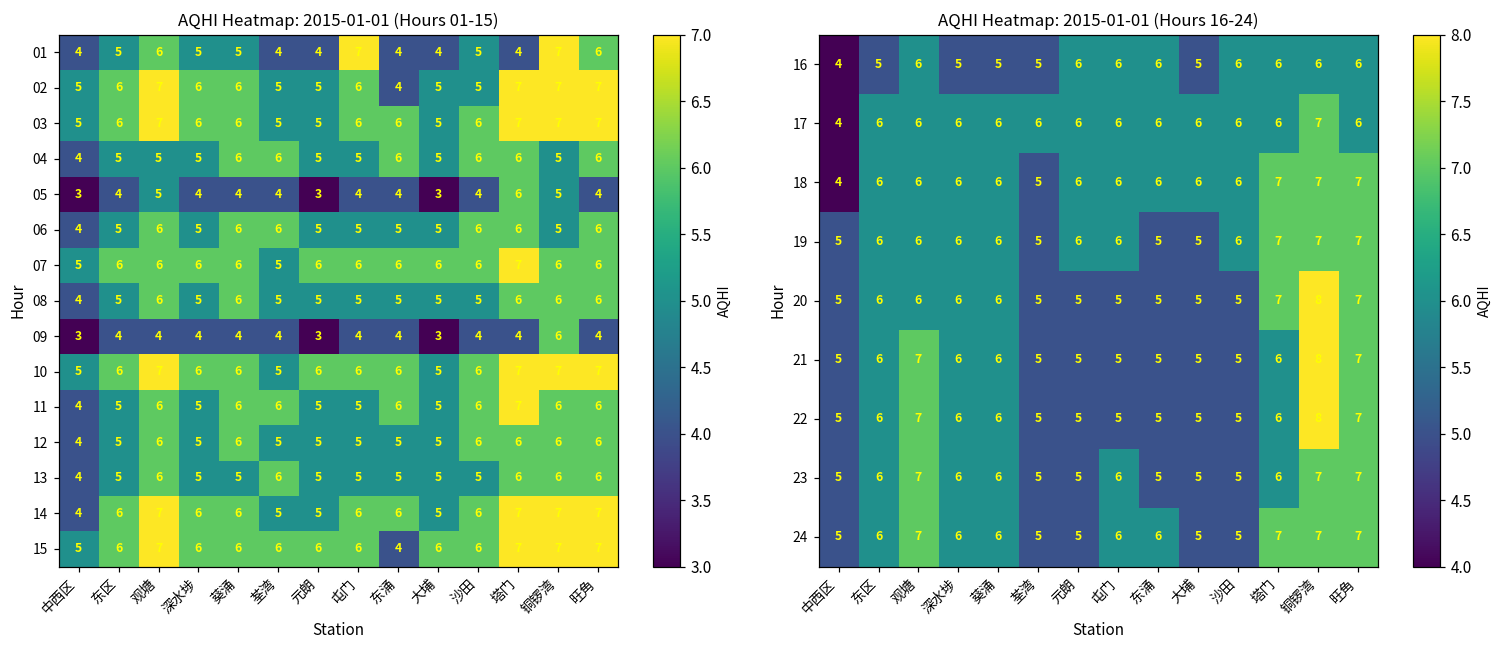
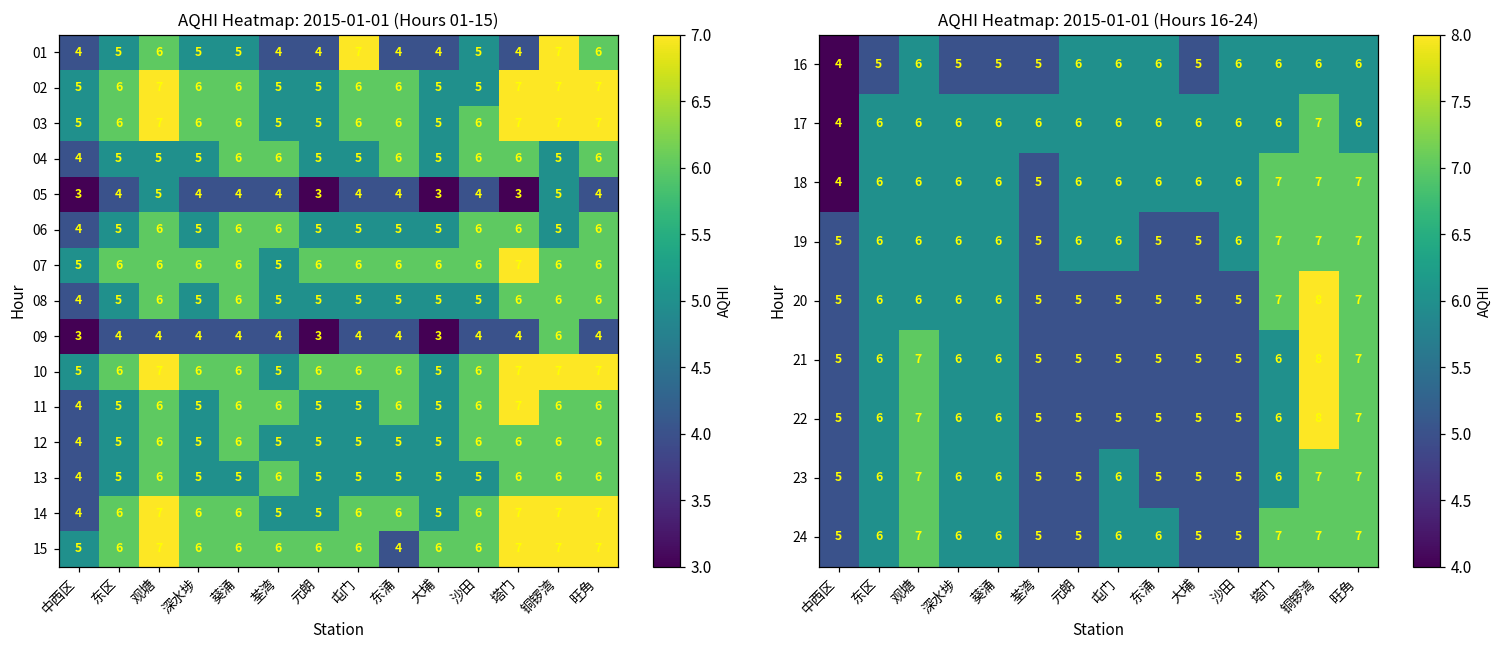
AQHI Heatmap: 2015-01-01 (Hours 01-15), 02, 东涌: 4 -> 6
AQHI Heatmap: 2015-01-01 (Hours 01-15), 05, 塔门: 6 -> 3
